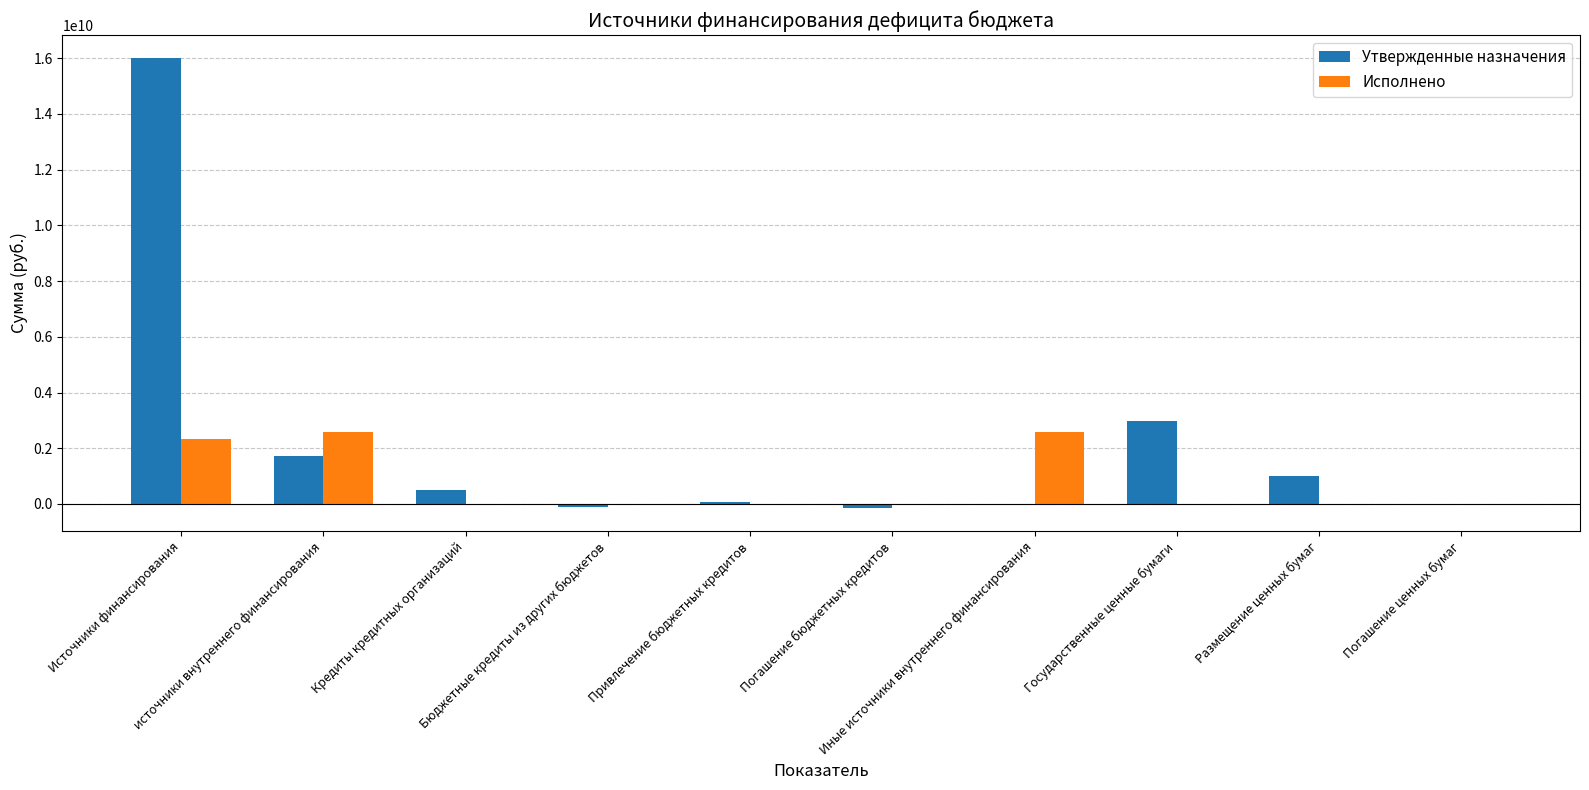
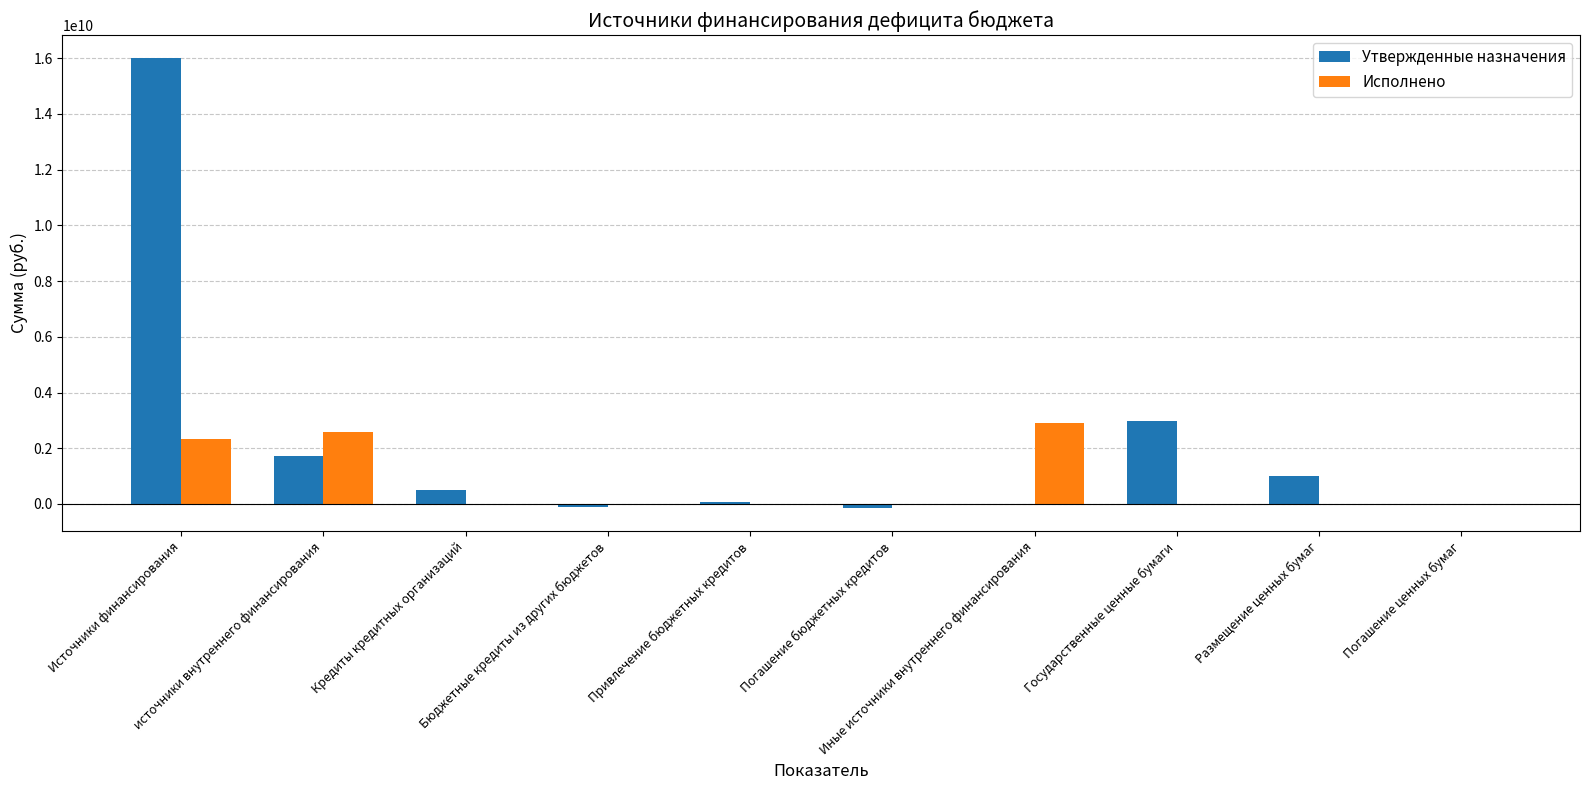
Исполнено, Иные источники внутреннего финансирования: 2600000000 -> 2900000000
